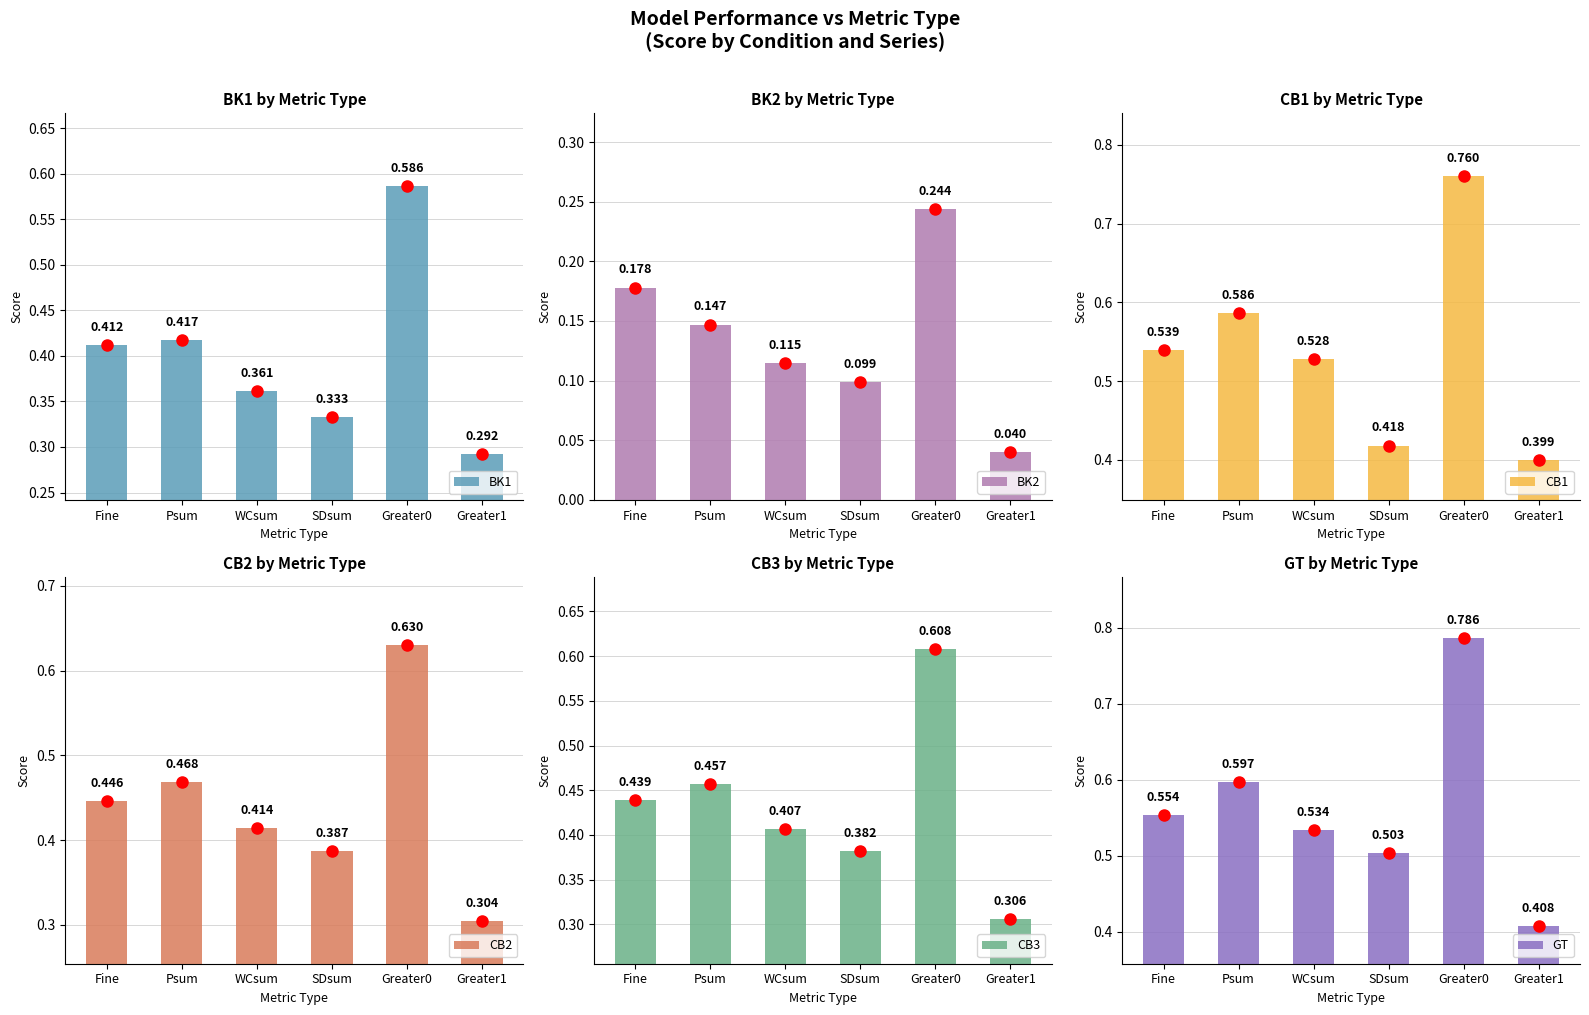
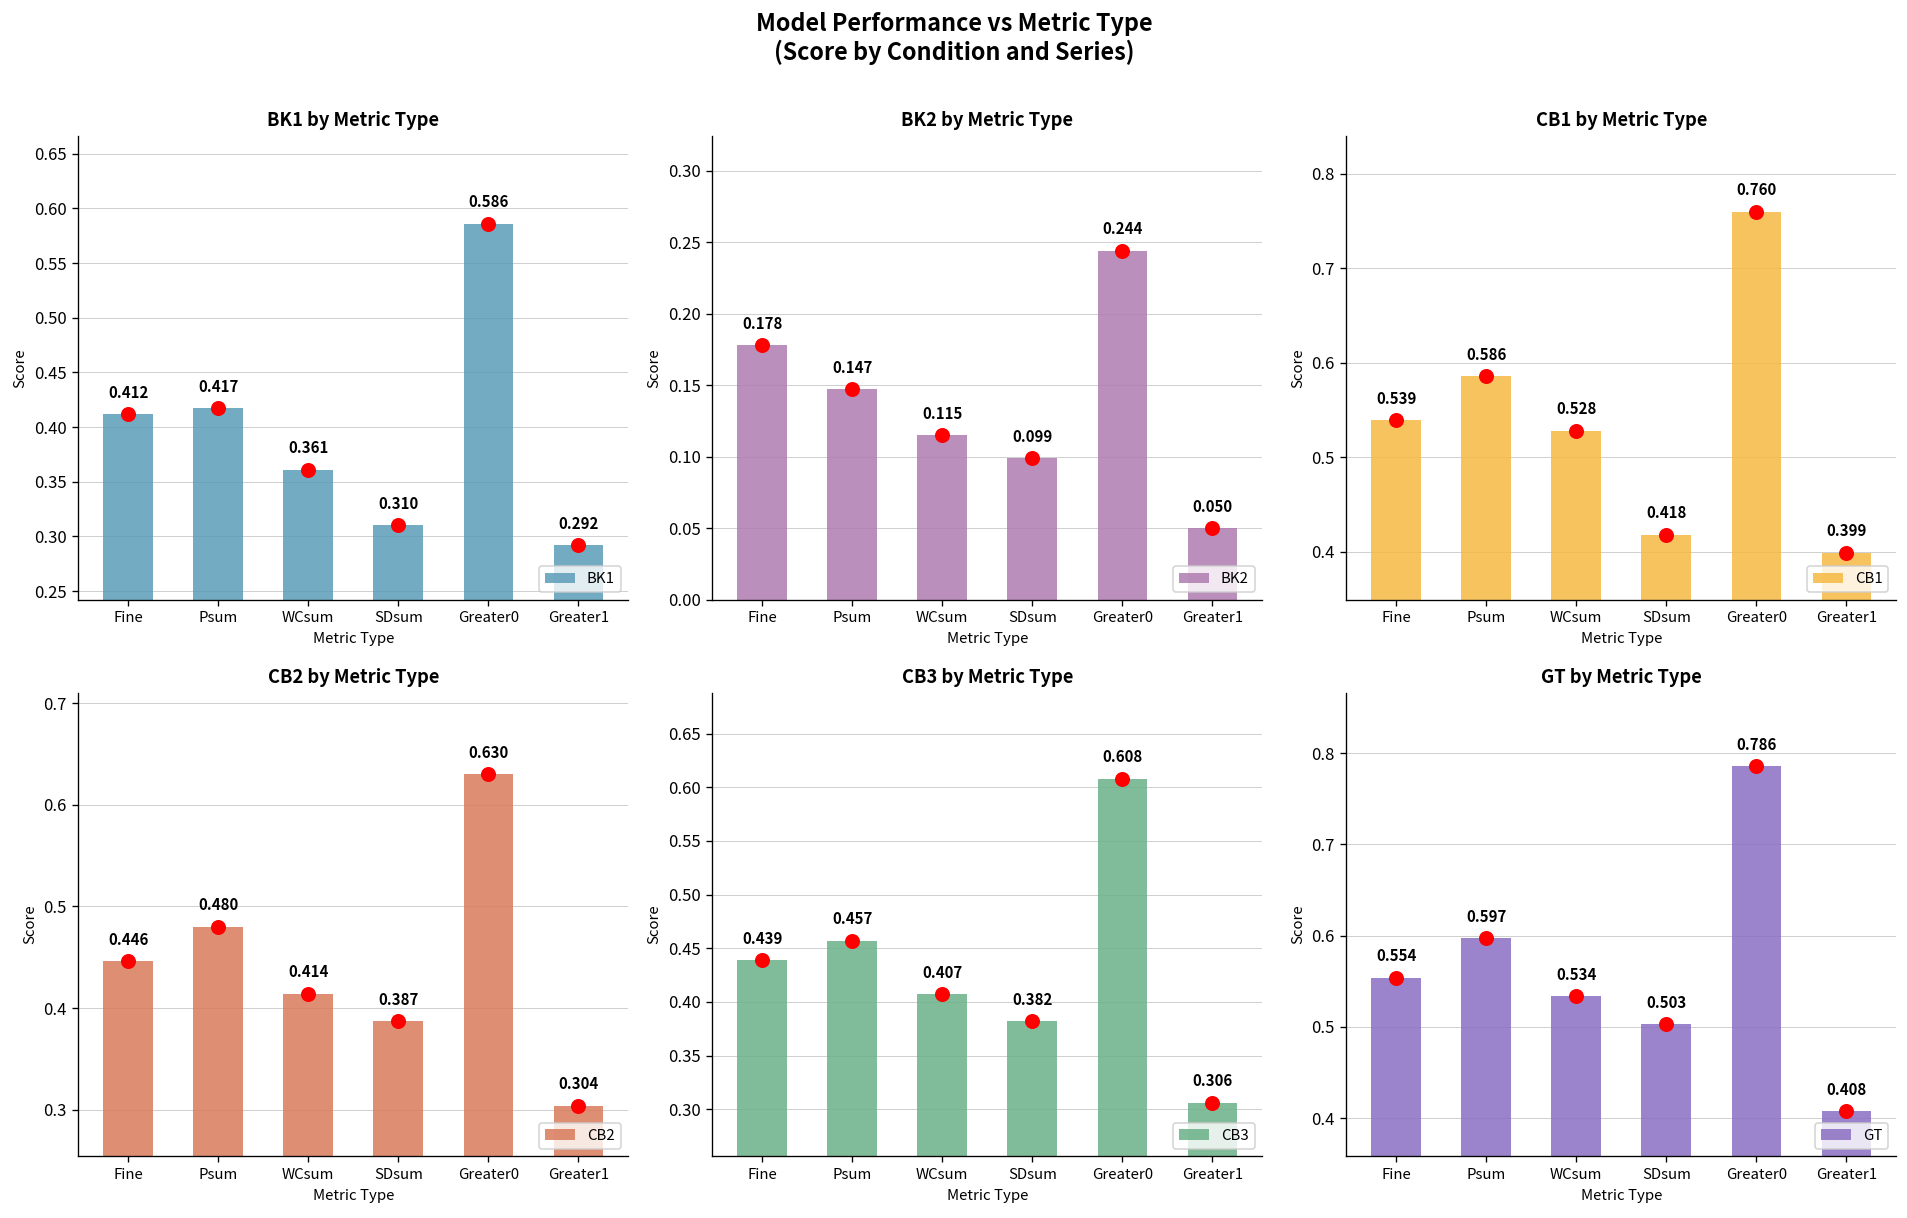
BK1 by Metric Type, BK1, SDsum: 0.333 -> 0.310
BK2 by Metric Type, BK2, Greater1: 0.040 -> 0.050
CB2 by Metric Type, CB2, Psum: 0.468 -> 0.480
